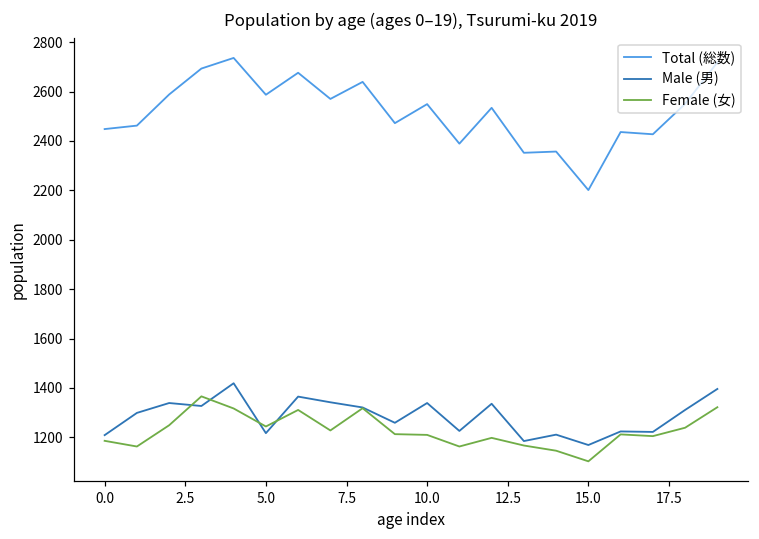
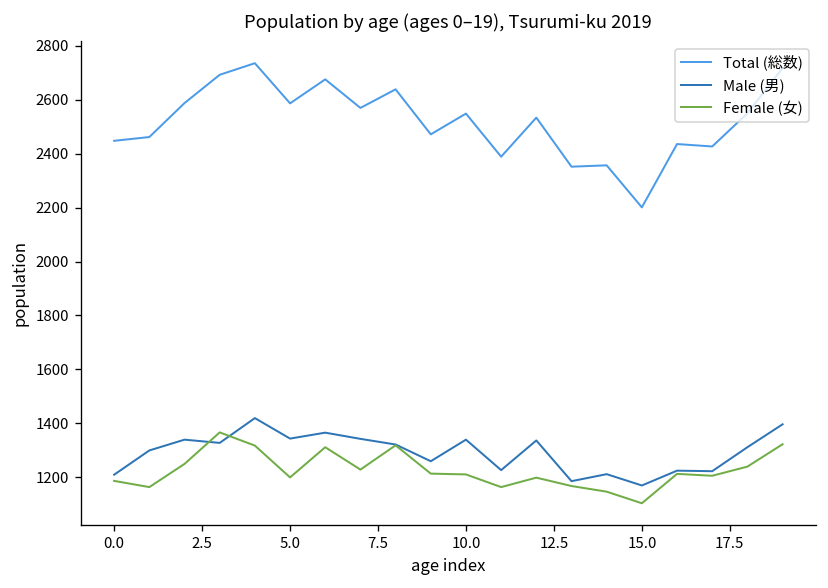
Male (男), 5.0: 1220 -> 1340
Female (女), 5.0: 1240 -> 1200
